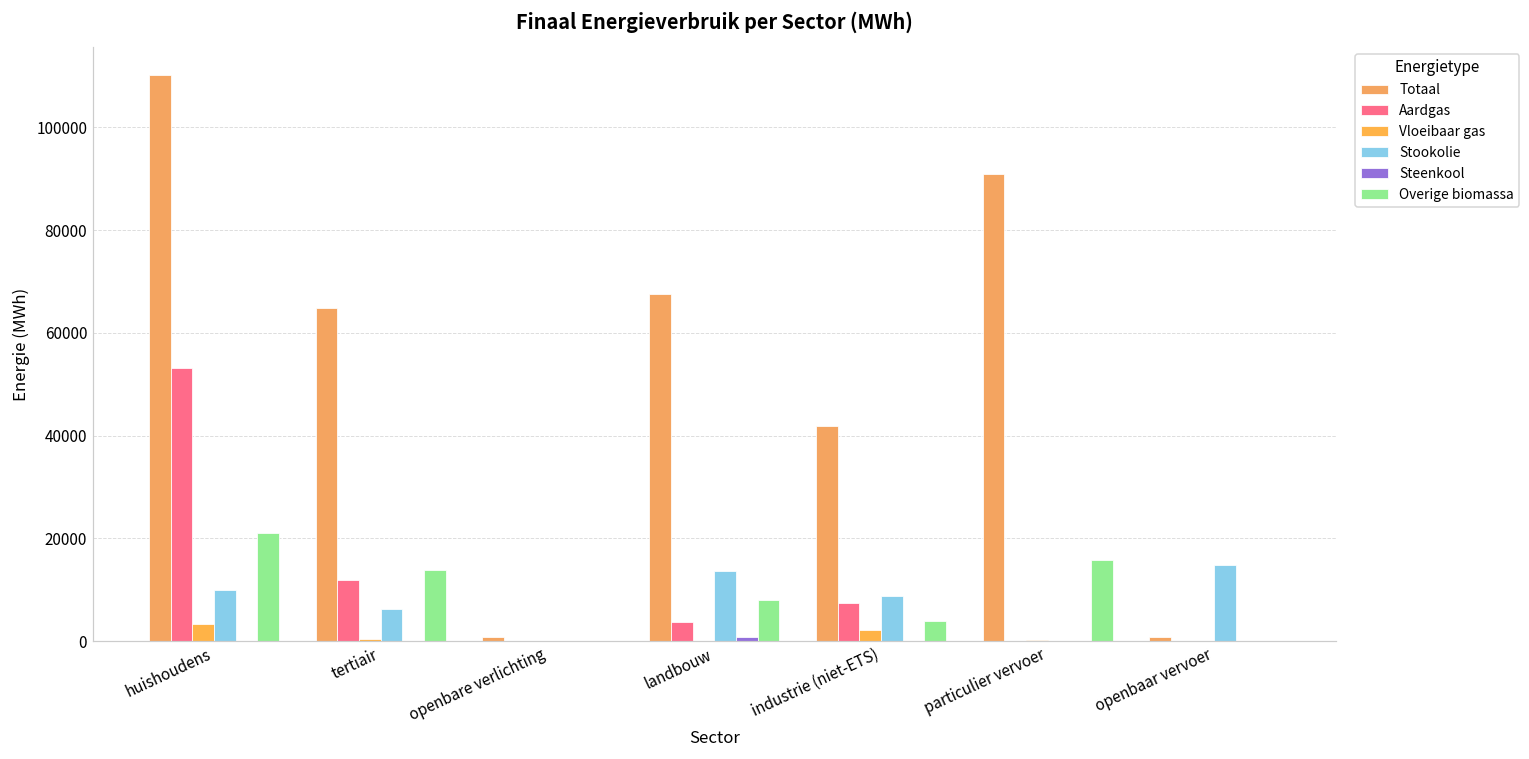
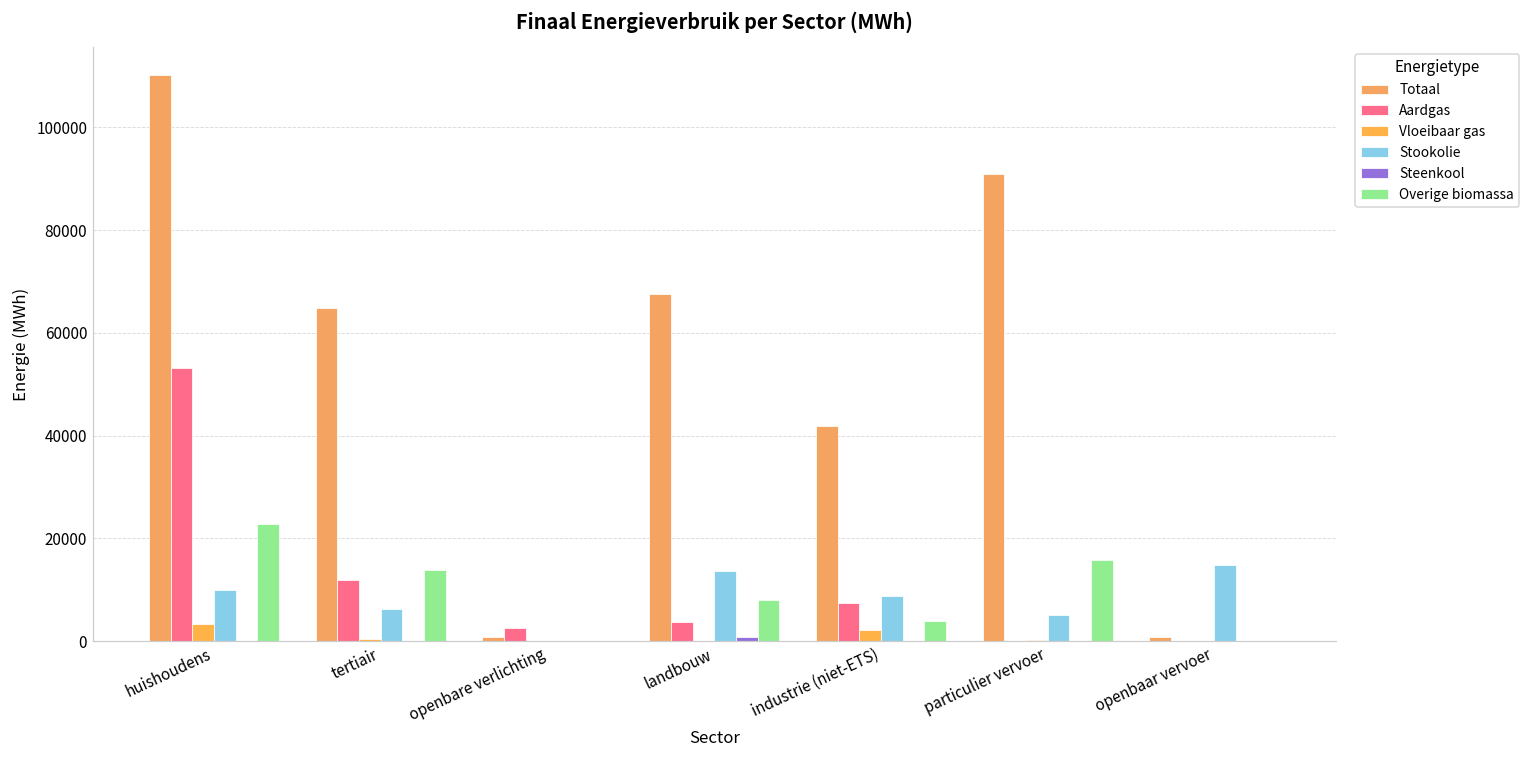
Overige biomassa, huishoudens: 21000 -> 23000
Aardgas, openbare verlichting: 0 -> 3000
Stookolie, particulier vervoer: 0 -> 5000
